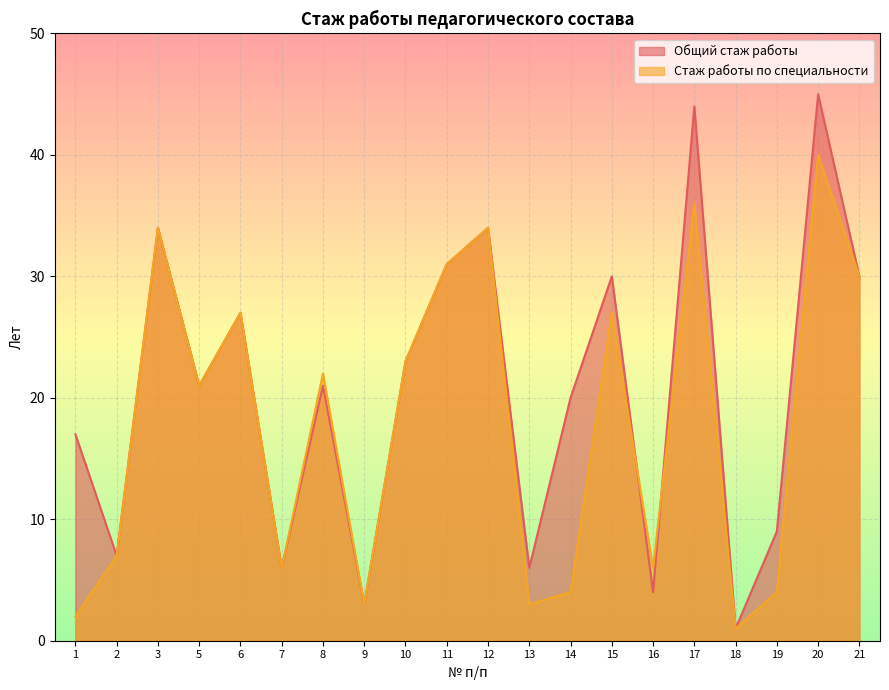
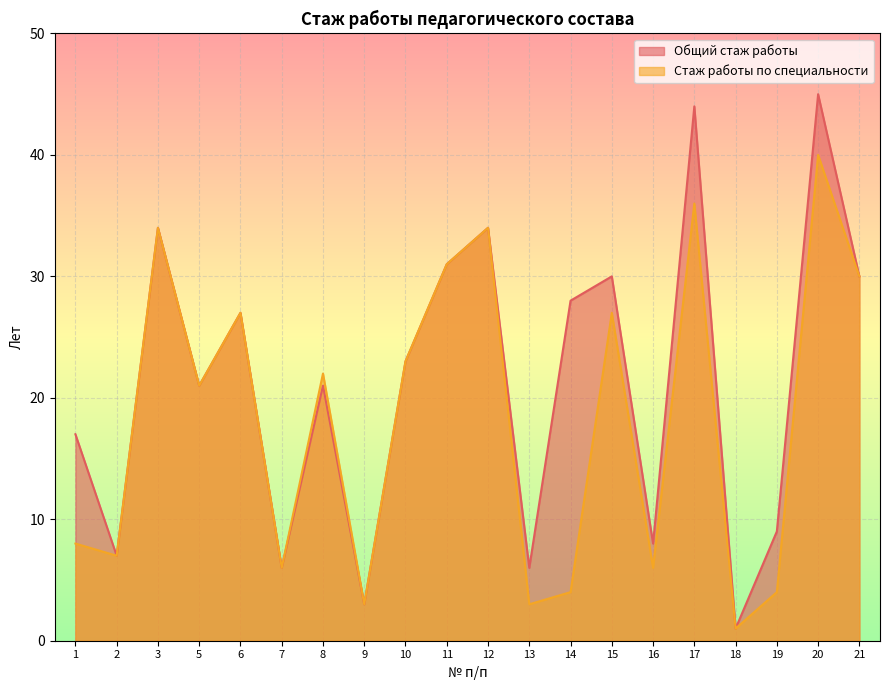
Стаж работы по специальности, 1: 2 -> 8
Общий стаж работы, 14: 20 -> 28
Общий стаж работы, 16: 4 -> 8
